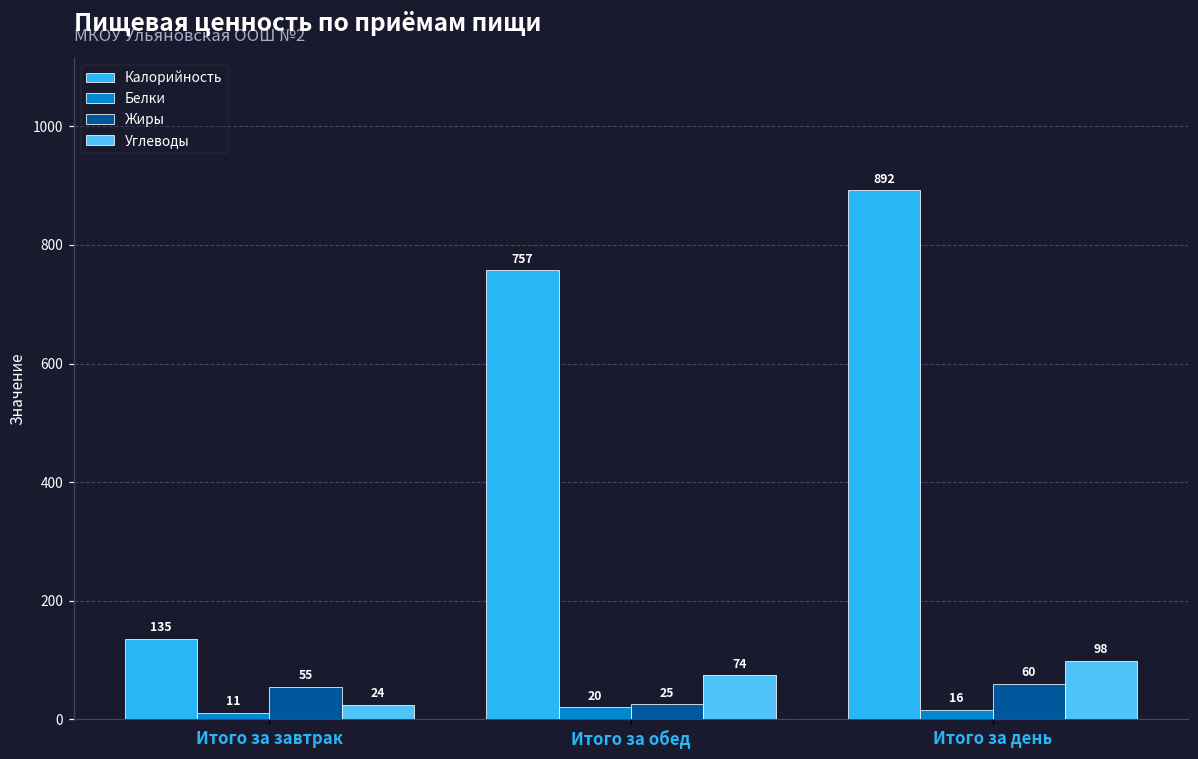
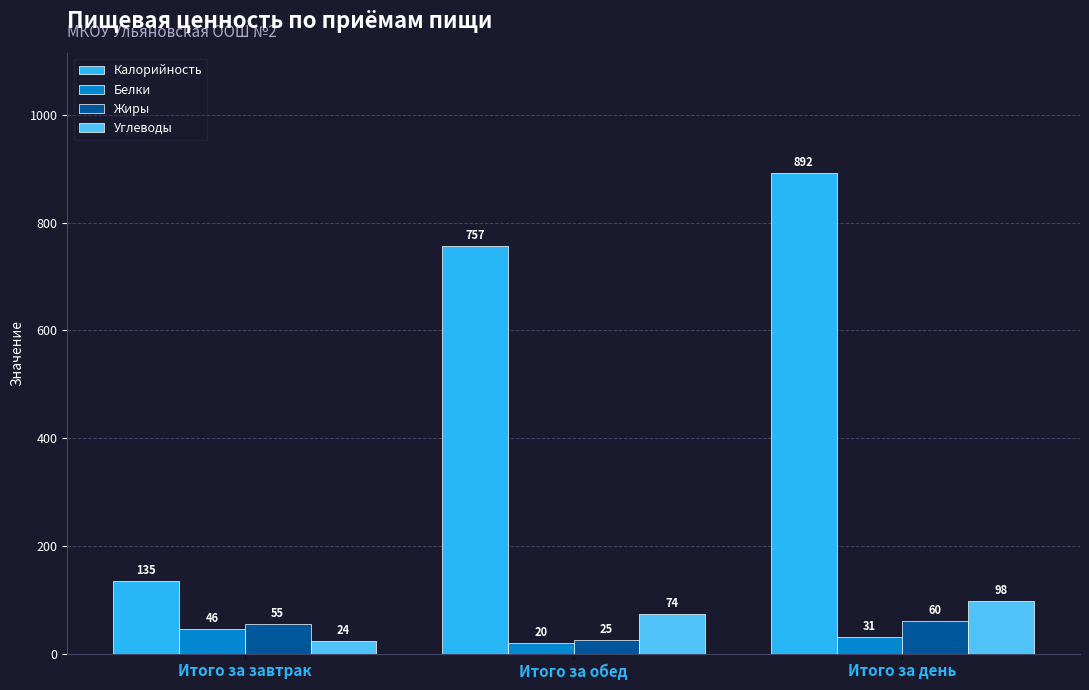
Белки, Итого за завтрак: 11 -> 46
Белки, Итого за день: 16 -> 31
